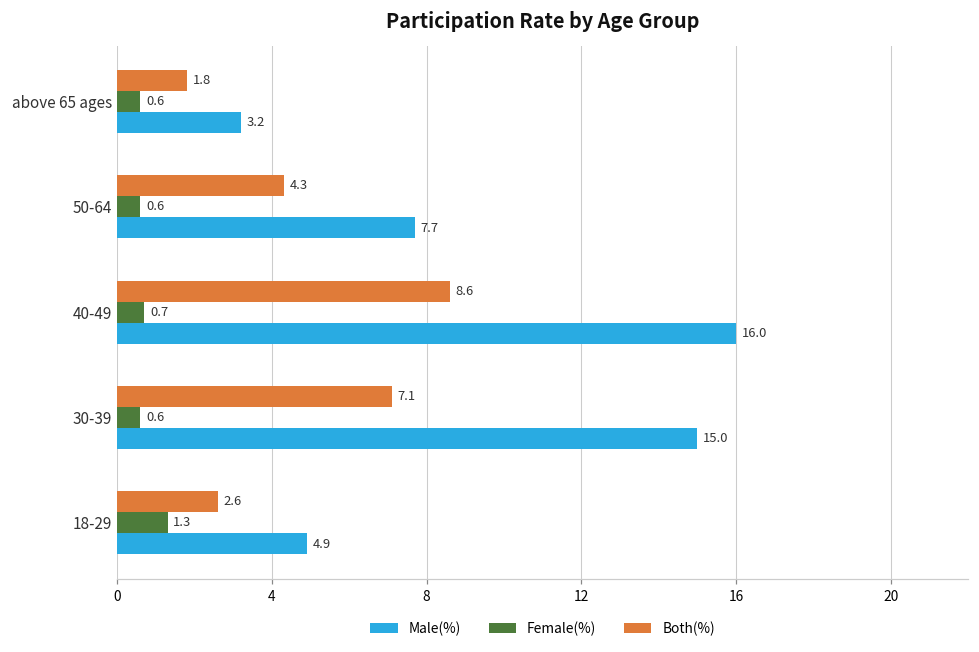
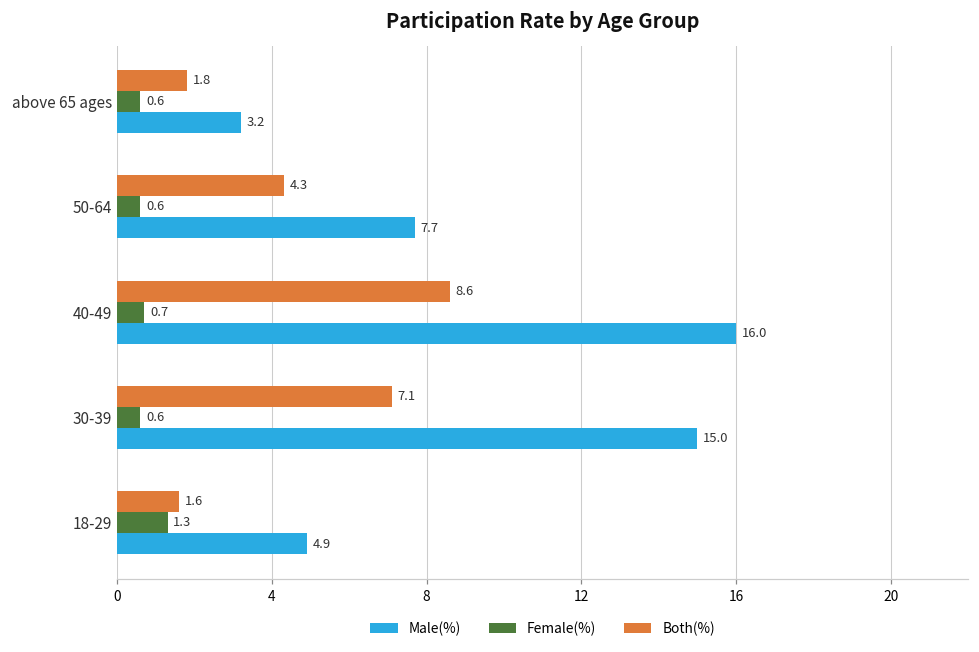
Both(%), 18-29: 2.6 -> 1.6
